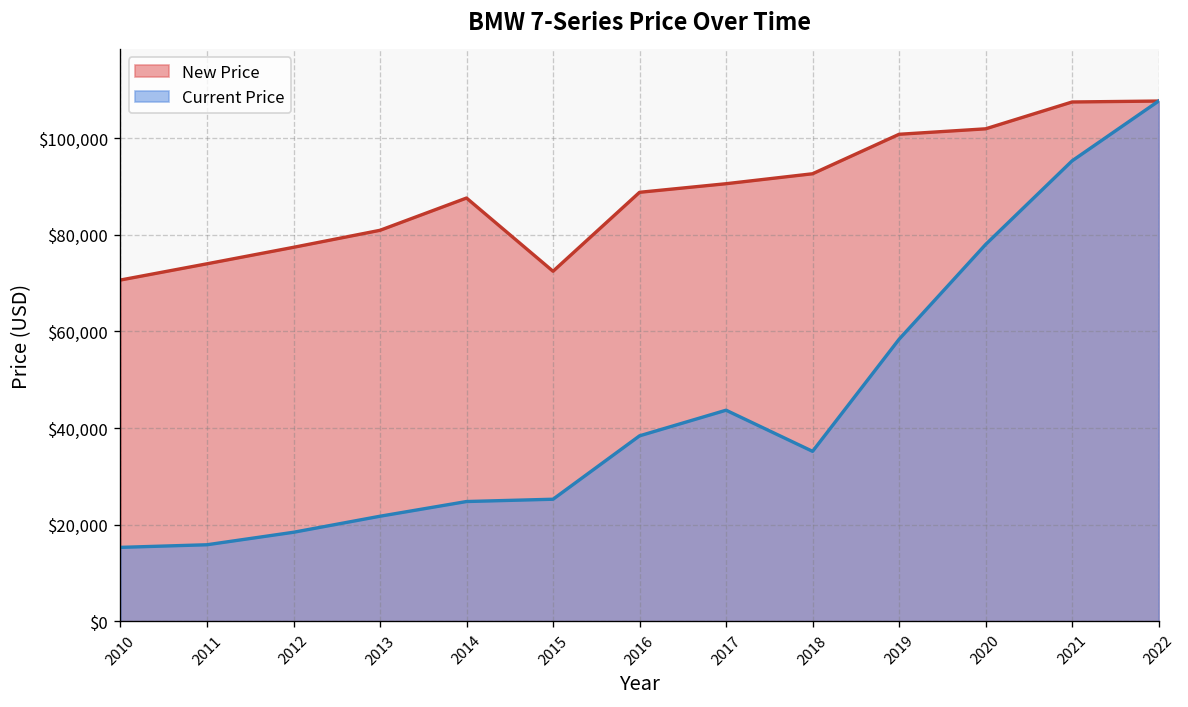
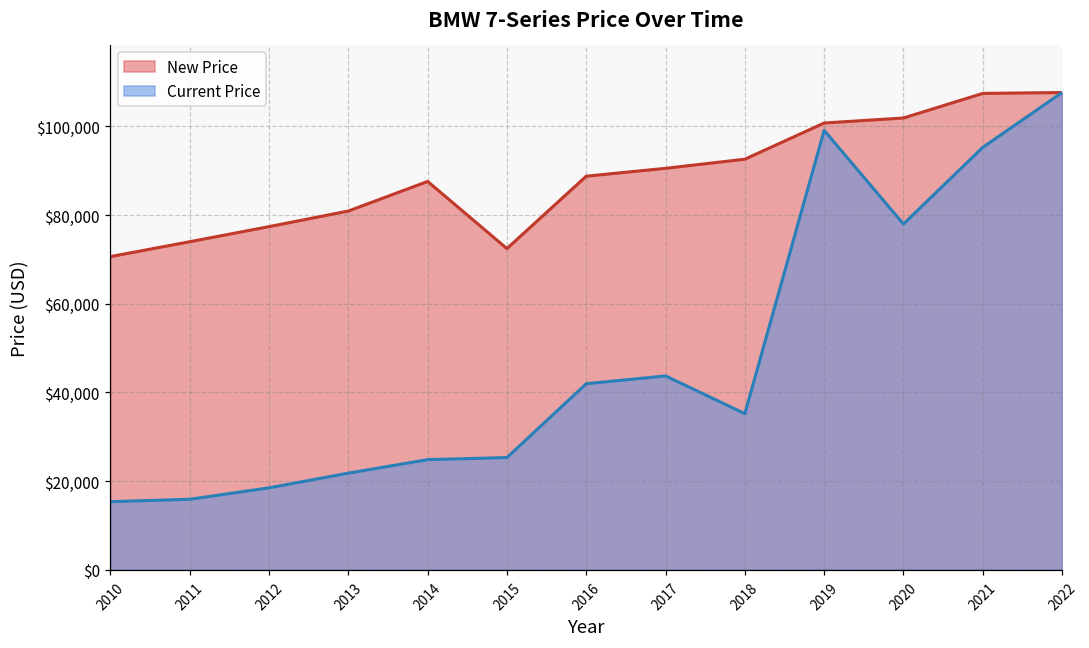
Current Price, 2016: $38,000 -> $42,000
Current Price, 2019: $58,000 -> $99,000
